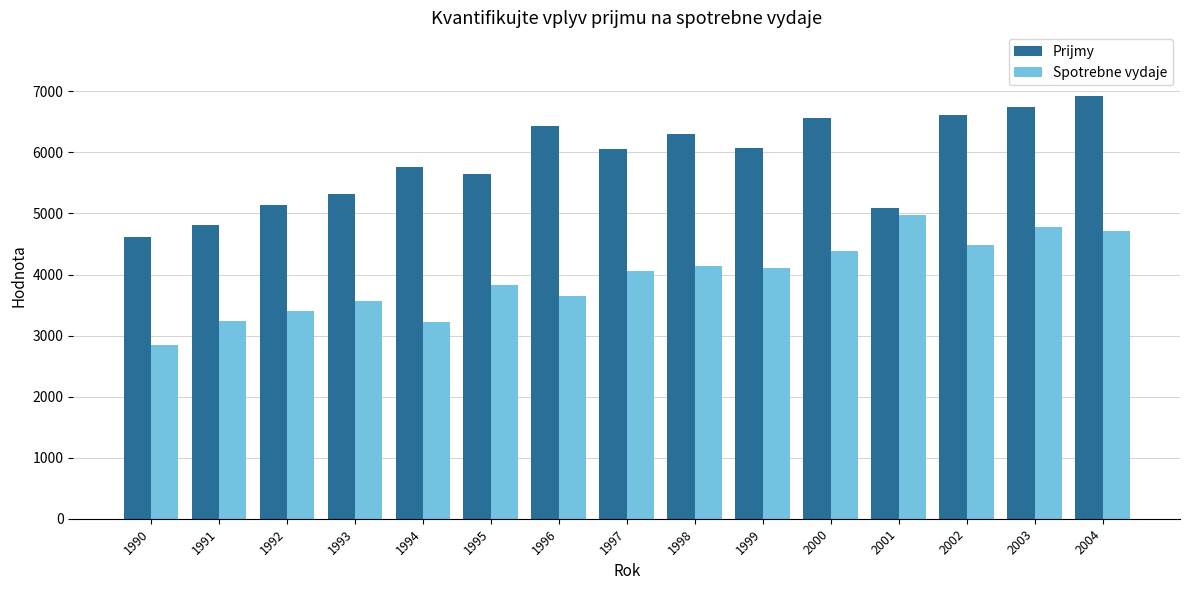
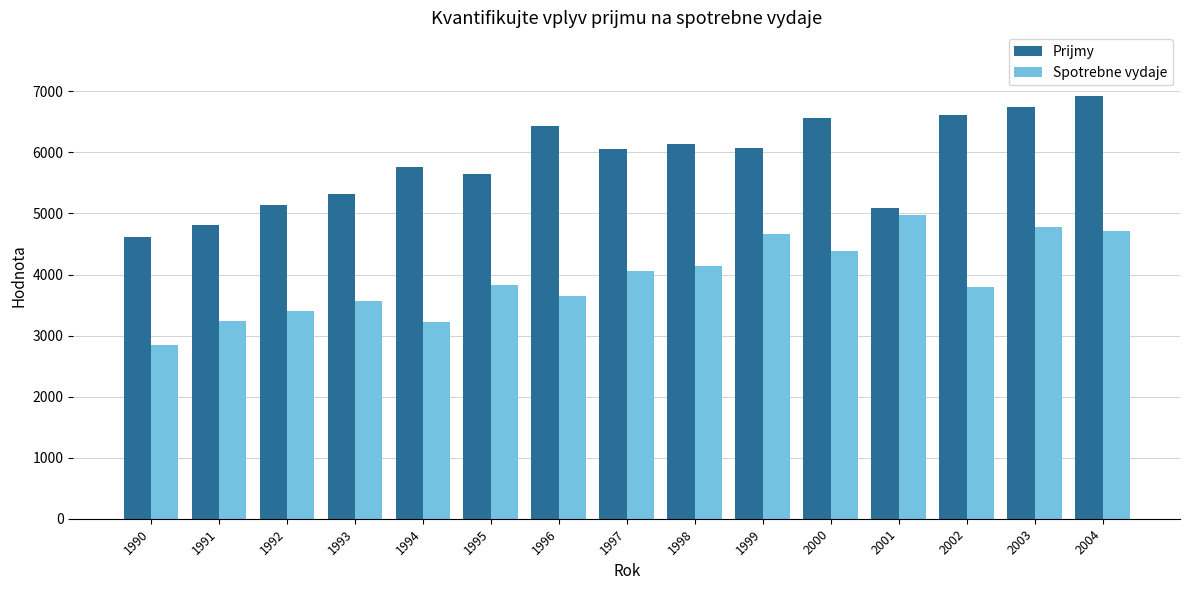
Prijmy, 1998: 6300 -> 6100
Spotrebne vydaje, 1999: 4100 -> 4700
Spotrebne vydaje, 2002: 4500 -> 3800
